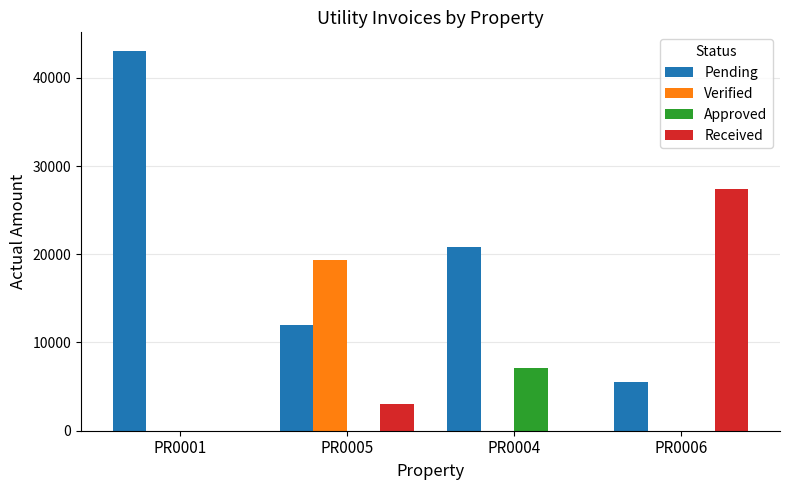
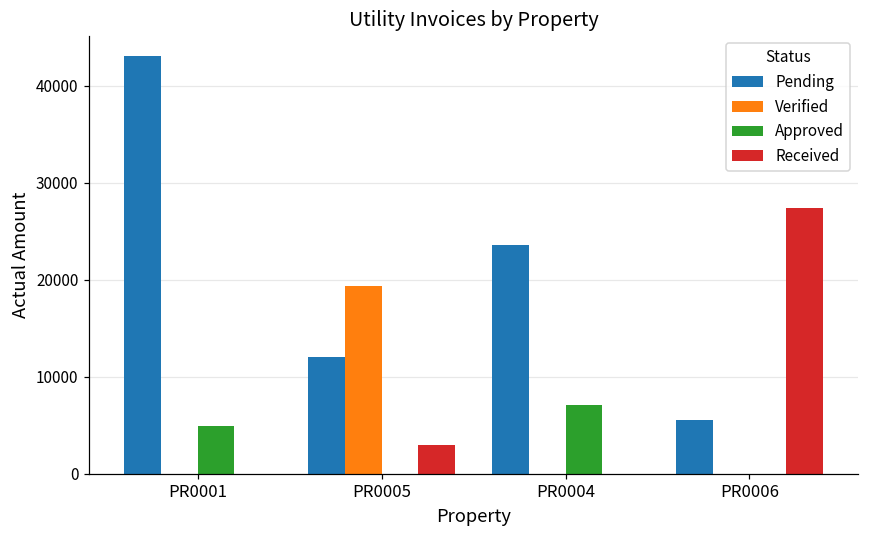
Approved, PR0001: 0 -> 5000
Pending, PR0004: 21000 -> 24000
